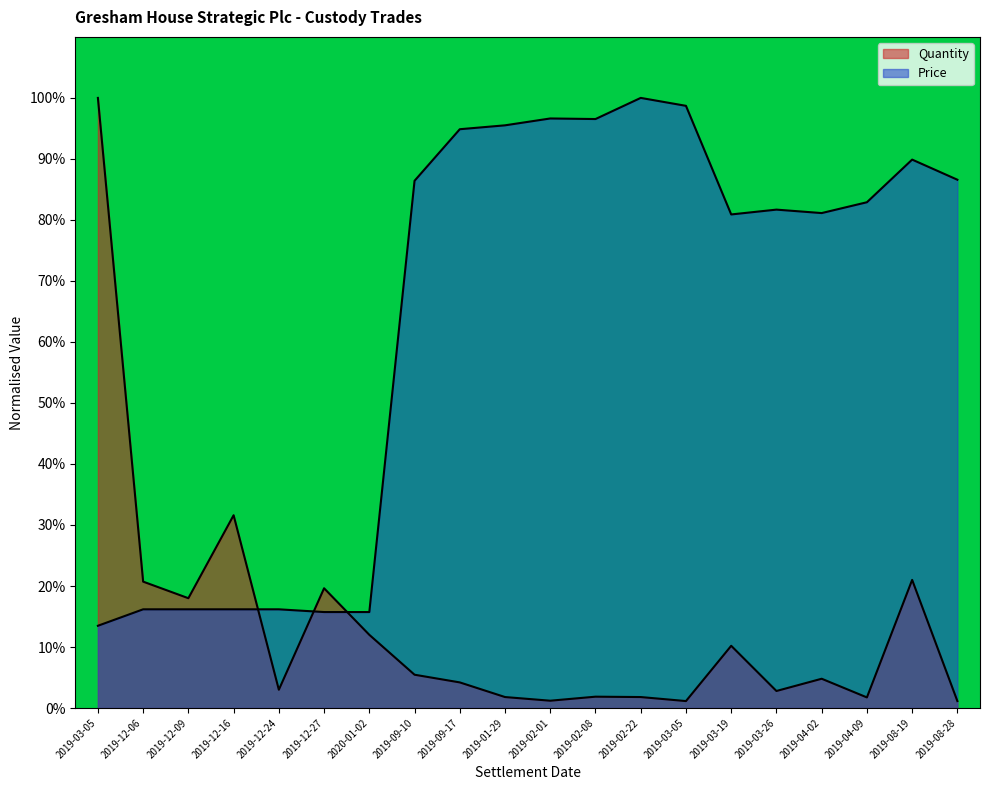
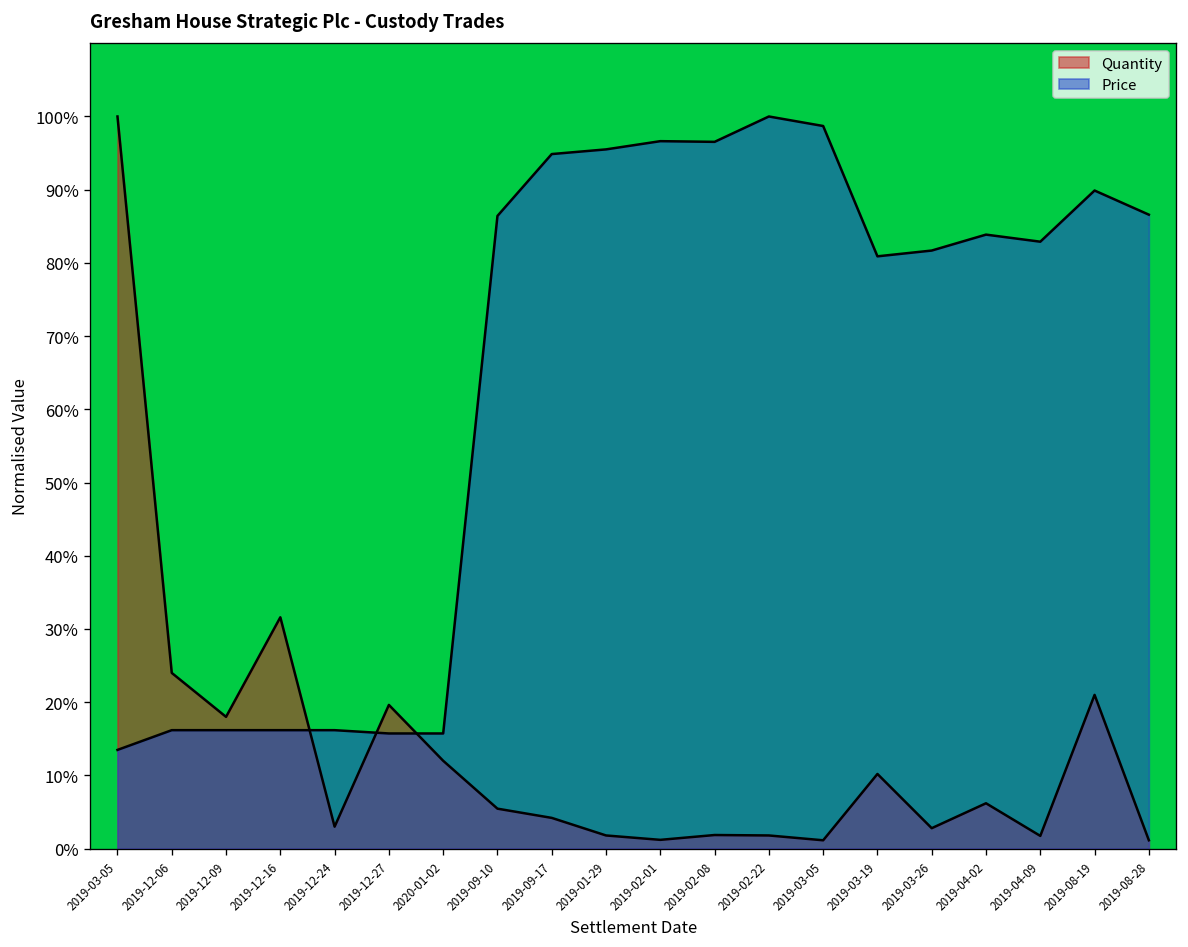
Quantity, 2019-12-06: 21% -> 24%
Quantity, 2019-04-02: 5% -> 6%
Price, 2019-04-02: 81% -> 84%
